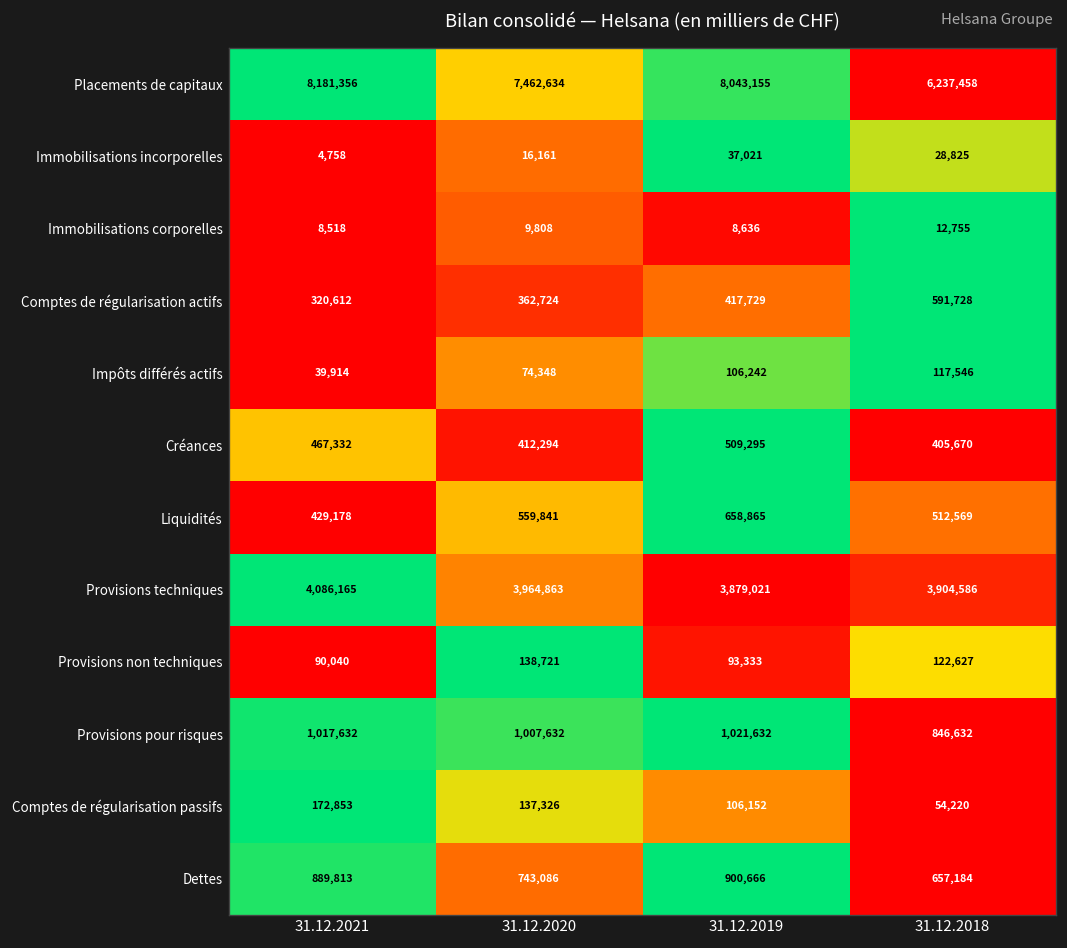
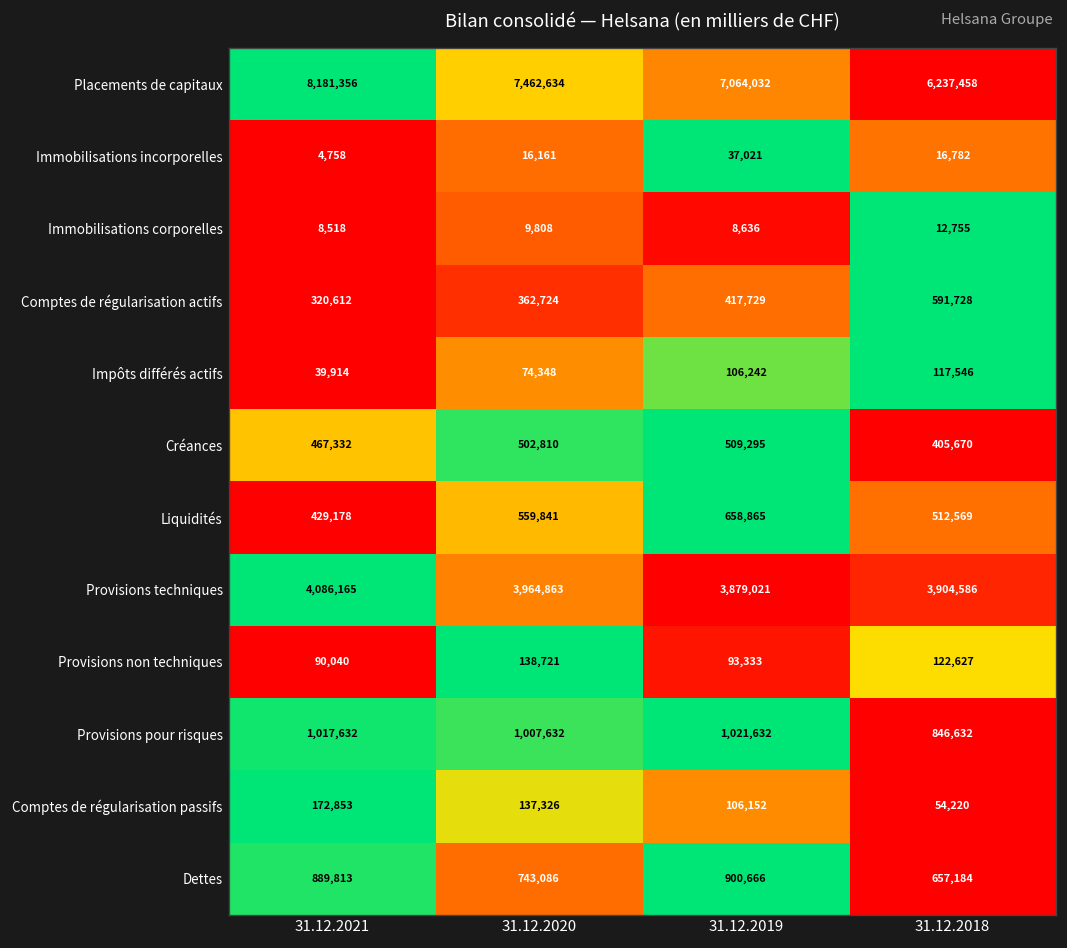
Placements de capitaux, 31.12.2019: 8,043,155 -> 7,064,032
Immobilisations incorporelles, 31.12.2018: 28,825 -> 16,782
Créances, 31.12.2020: 412,294 -> 502,810
